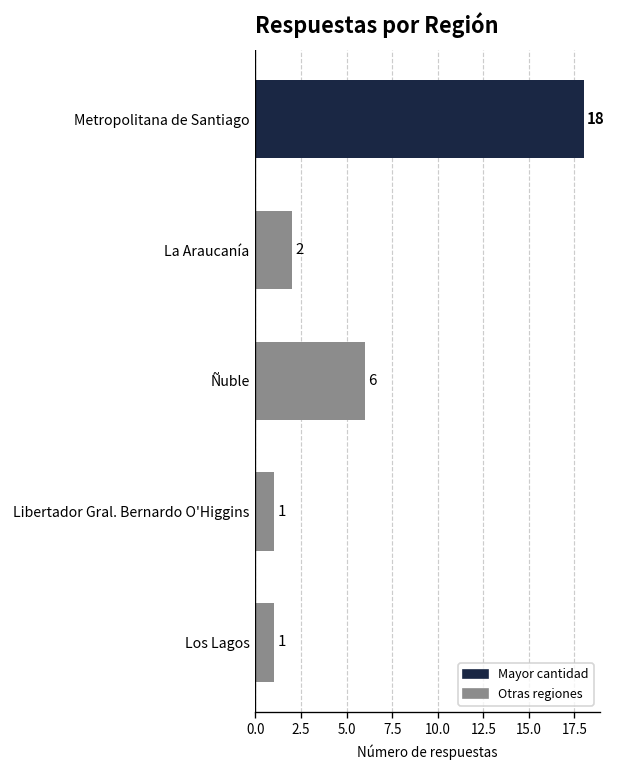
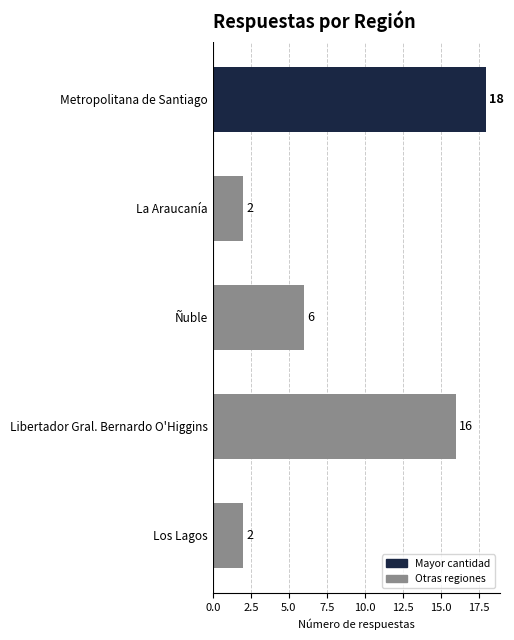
Libertador Gral. Bernardo O'Higgins: 1 -> 16
Los Lagos: 1 -> 2
